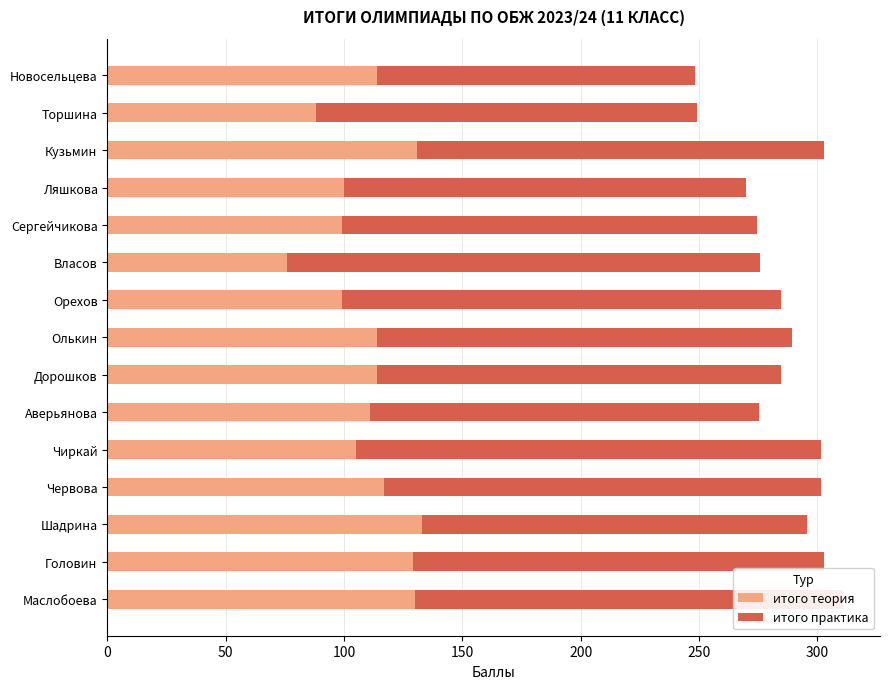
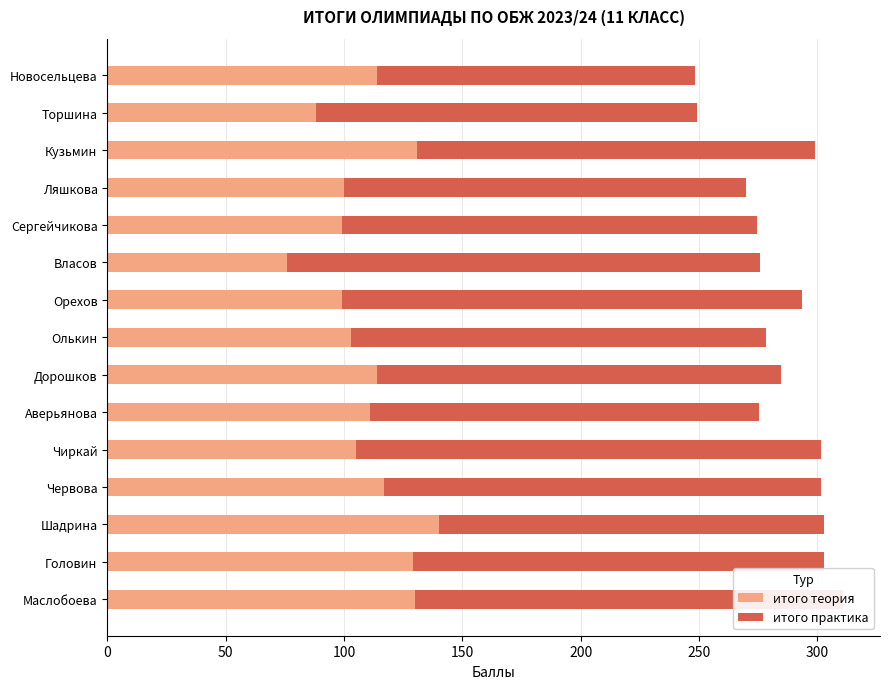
итого практика, Кузьмин: 172 -> 168
итого практика, Орехов: 186 -> 195
итого теория, Олькин: 114 -> 103
итого теория, Шадрина: 133 -> 140
